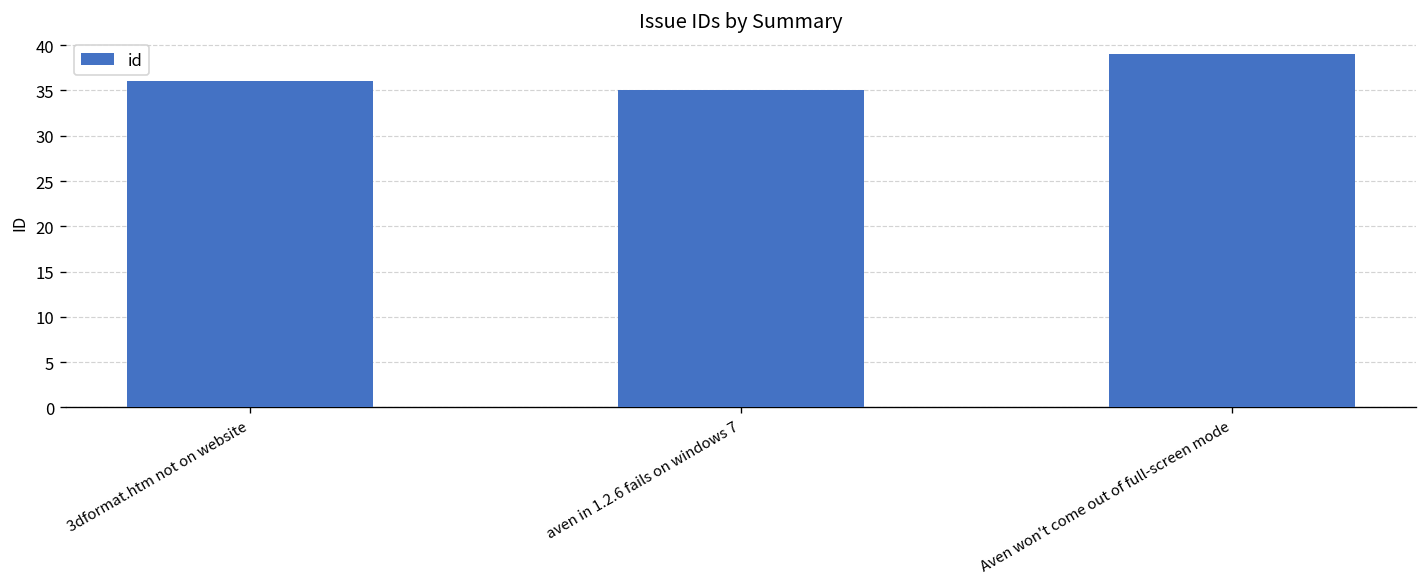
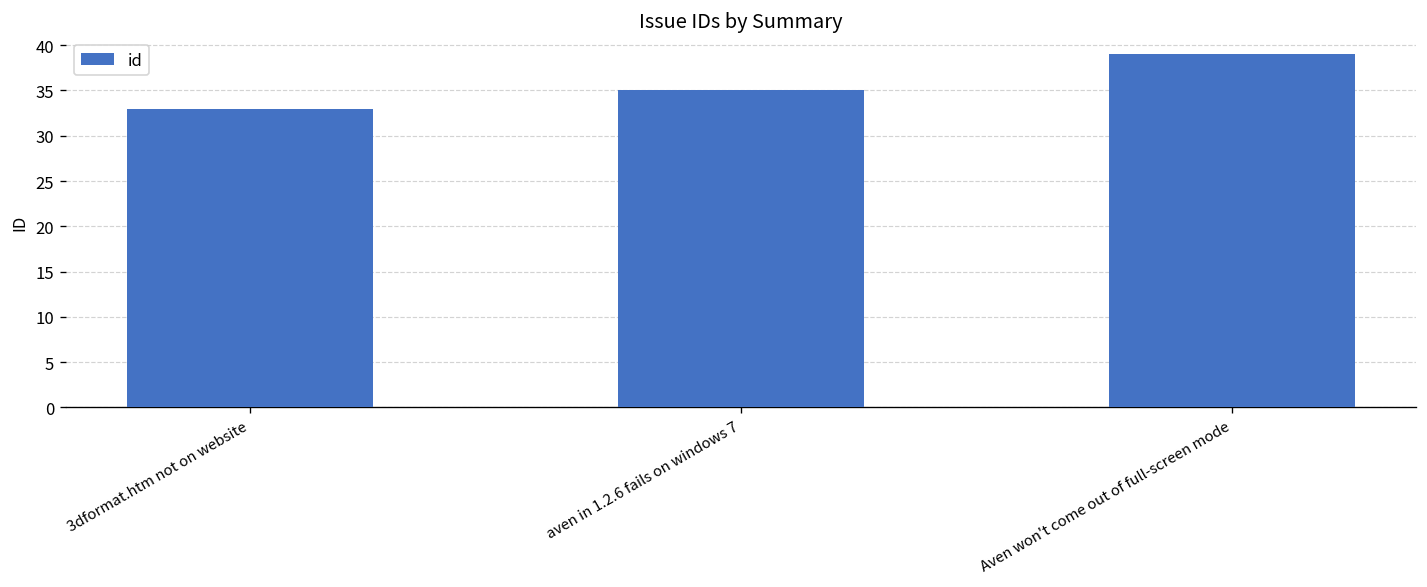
3dformat.htm not on website: 36 -> 33
